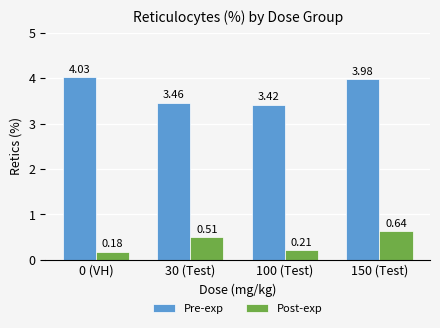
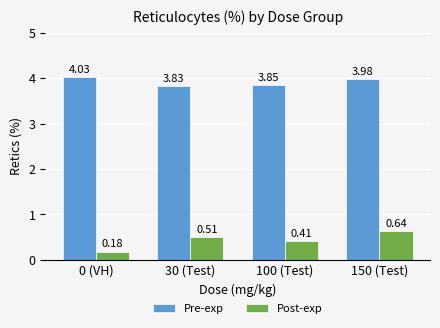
Pre-exp, 30 (Test): 3.46 -> 3.83
Pre-exp, 100 (Test): 3.42 -> 3.85
Post-exp, 100 (Test): 0.21 -> 0.41
